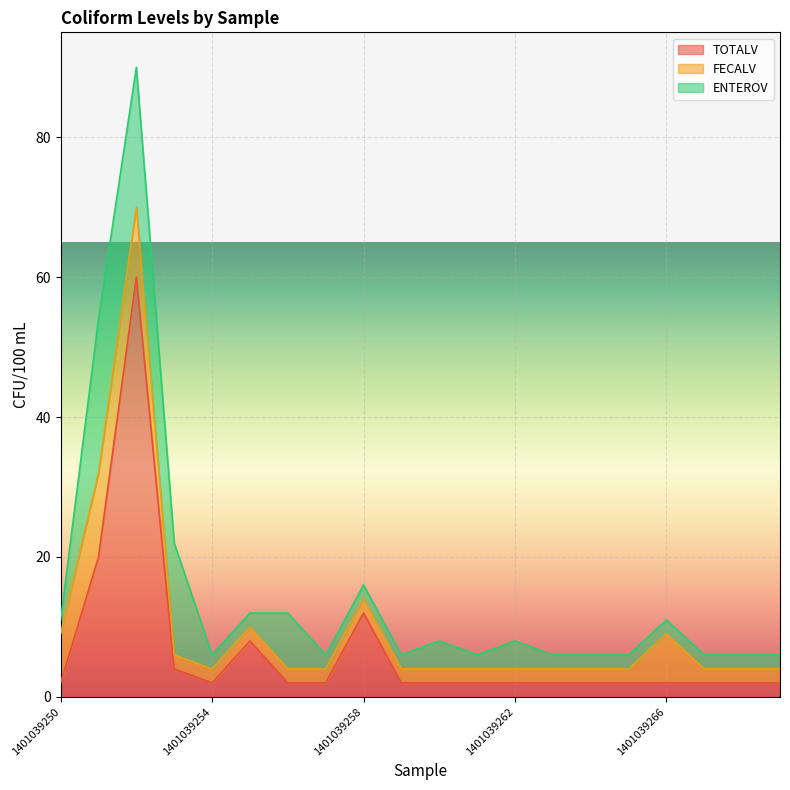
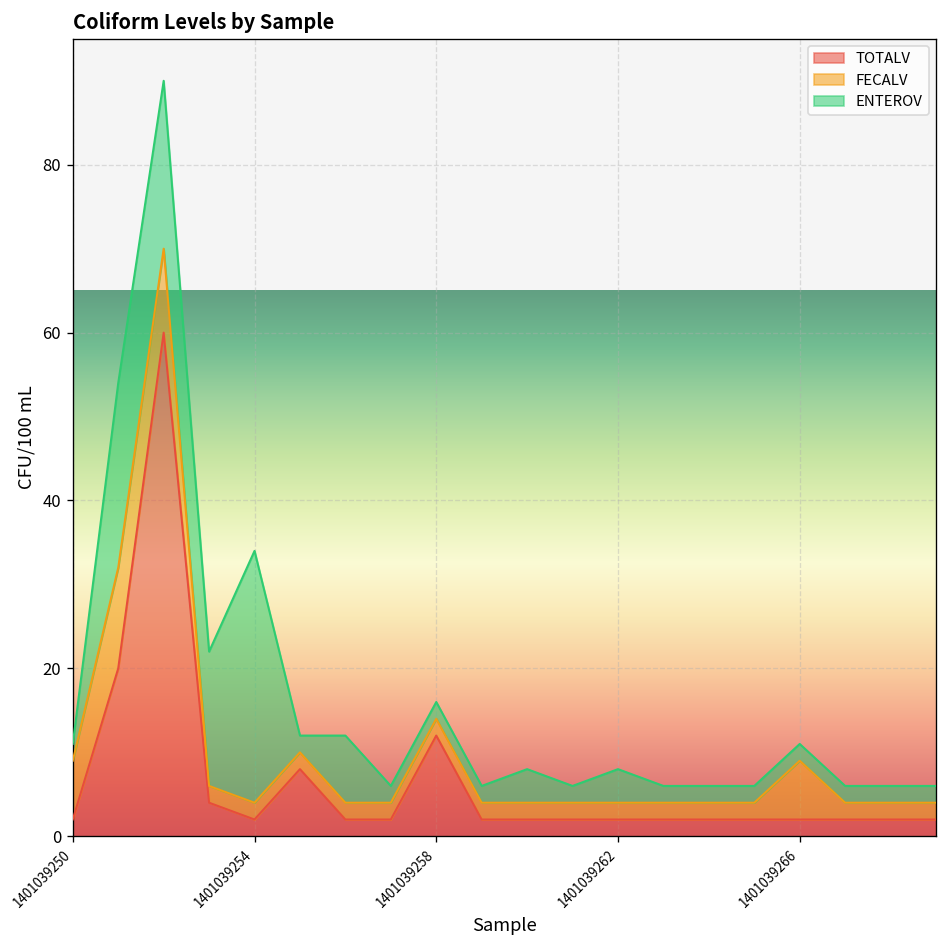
ENTEROV, 1401039254: 2 -> 30
